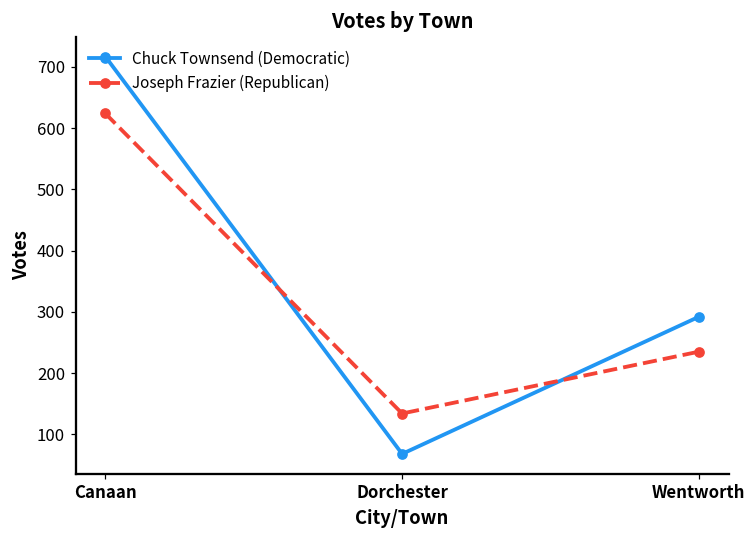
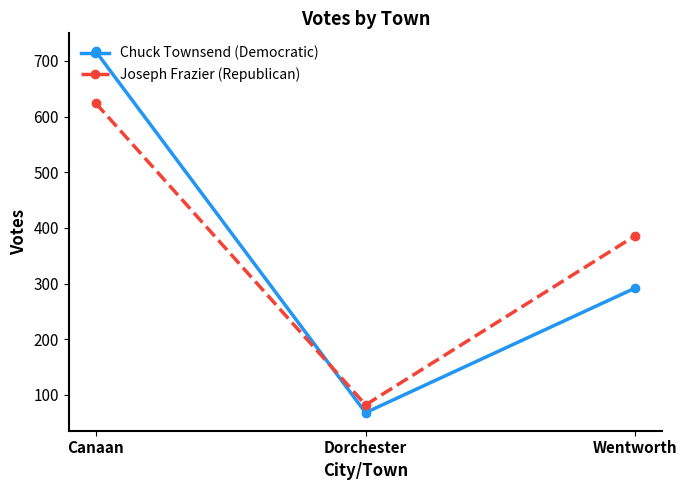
Joseph Frazier (Republican), Dorchester: 130 -> 80
Joseph Frazier (Republican), Wentworth: 240 -> 390
